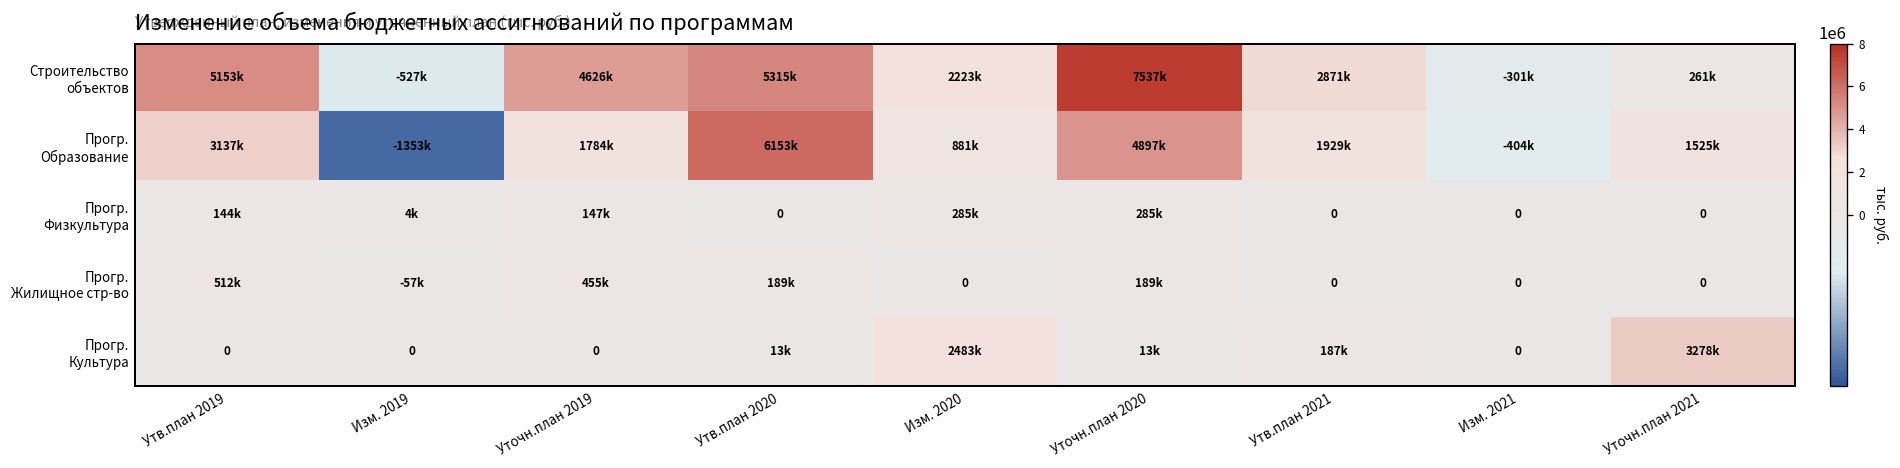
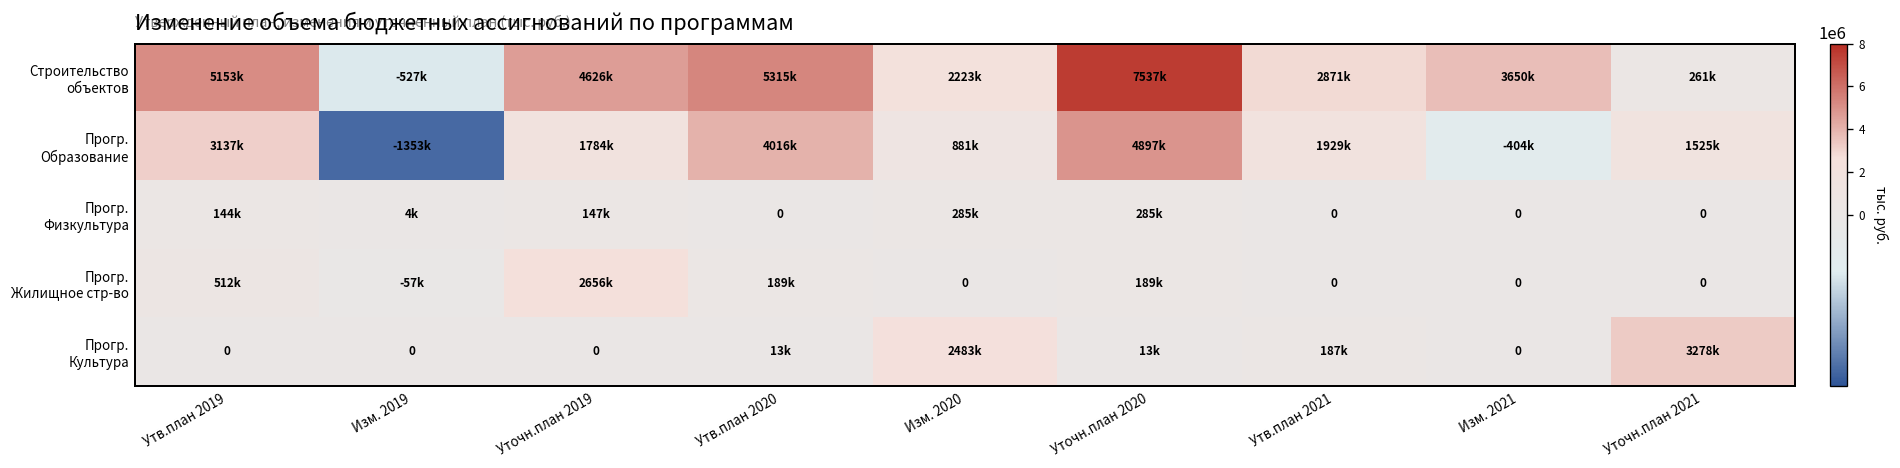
Строительство объектов, Изм. 2021: -301k -> 3650k
Прогр. Образование, Утв.план 2020: 6153k -> 4016k
Прогр. Жилищное стр-во, Уточн.план 2019: 455k -> 2656k
